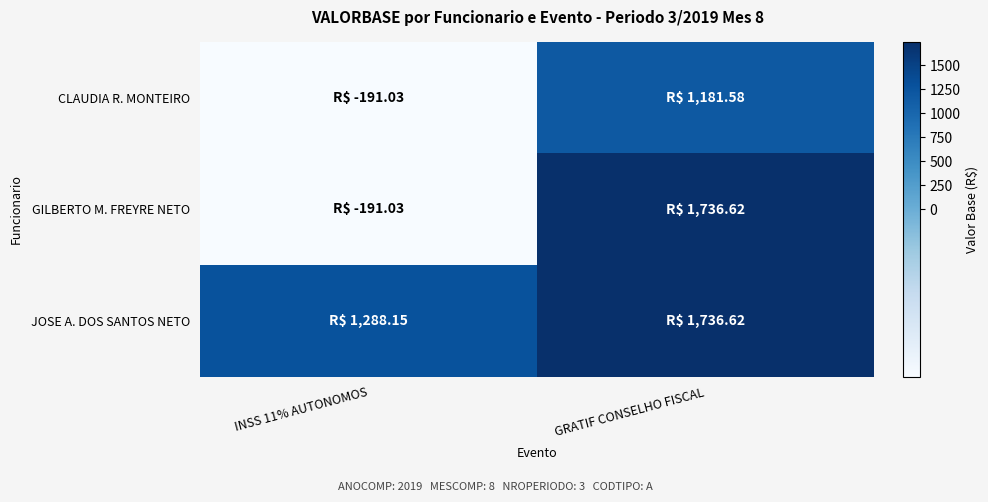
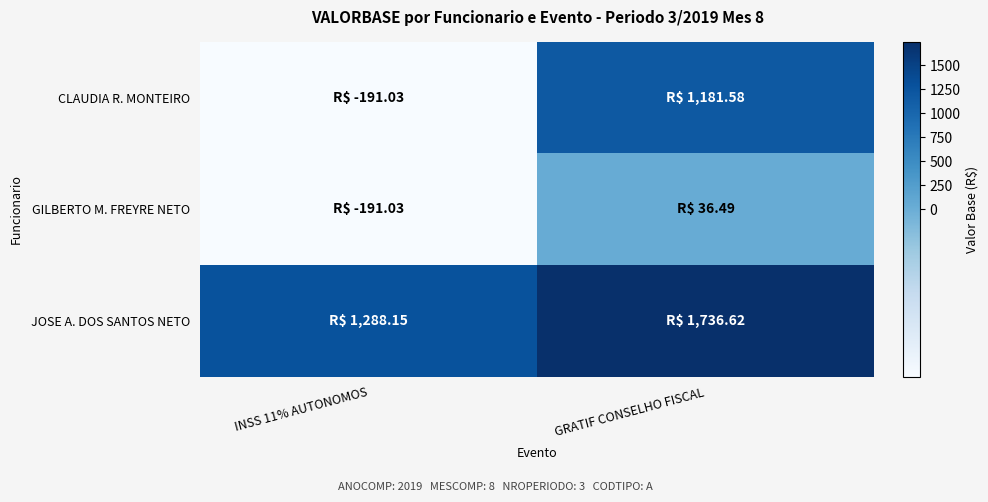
GILBERTO M. FREYRE NETO, GRATIF CONSELHO FISCAL: 1,736.62 -> 36.49
